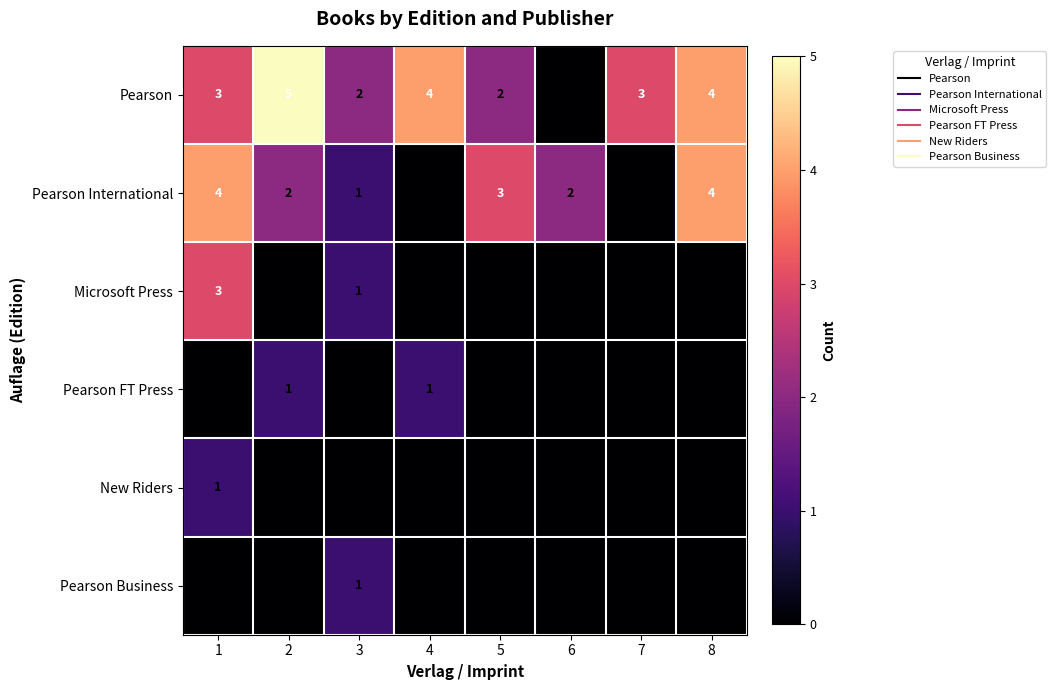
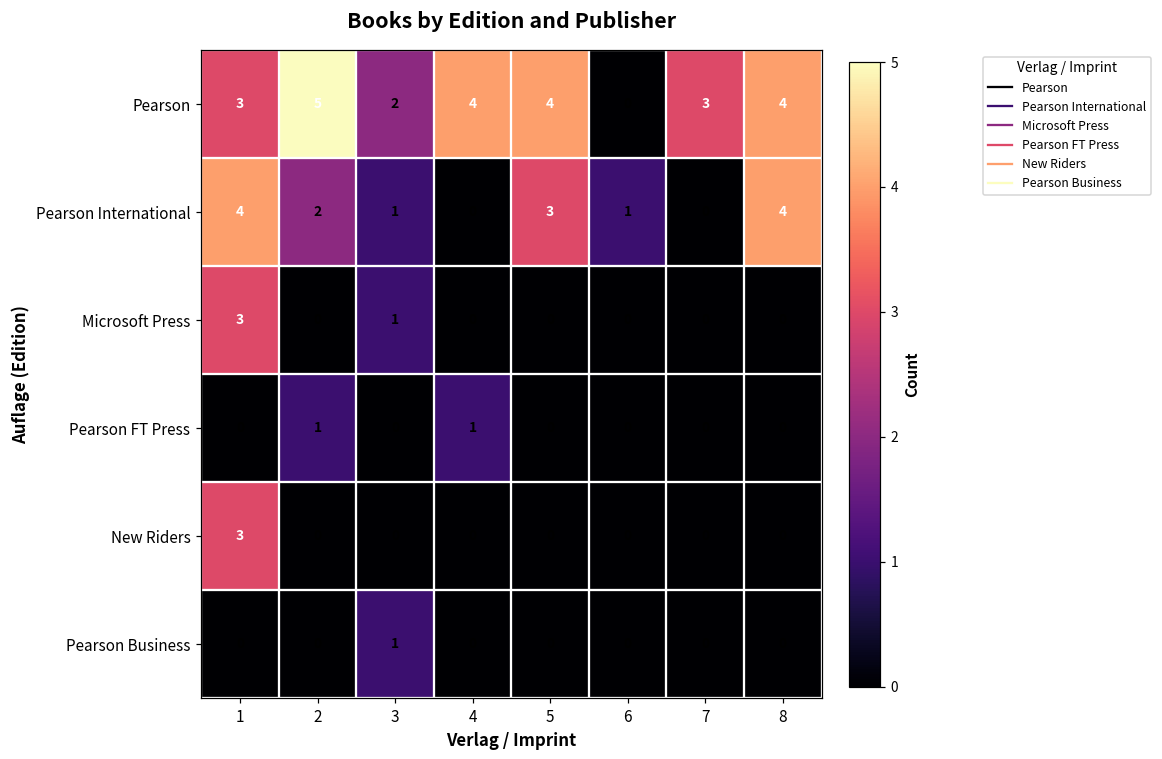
Pearson, 5: 2 -> 4
Pearson International, 6: 2 -> 1
New Riders, 1: 1 -> 3
